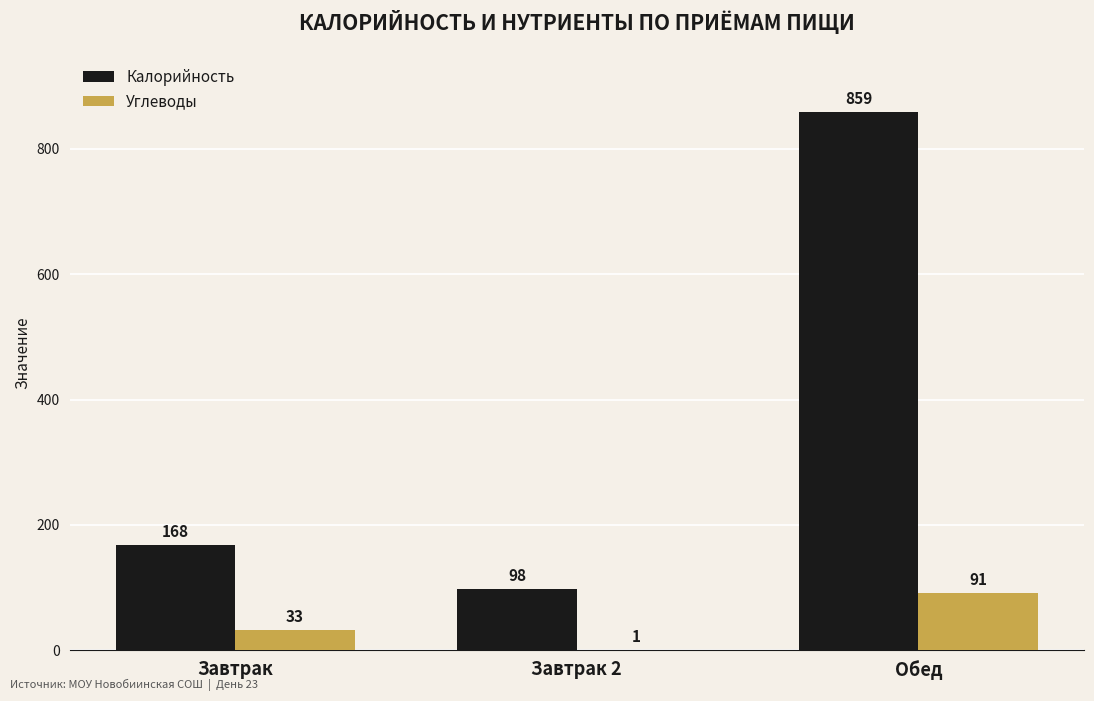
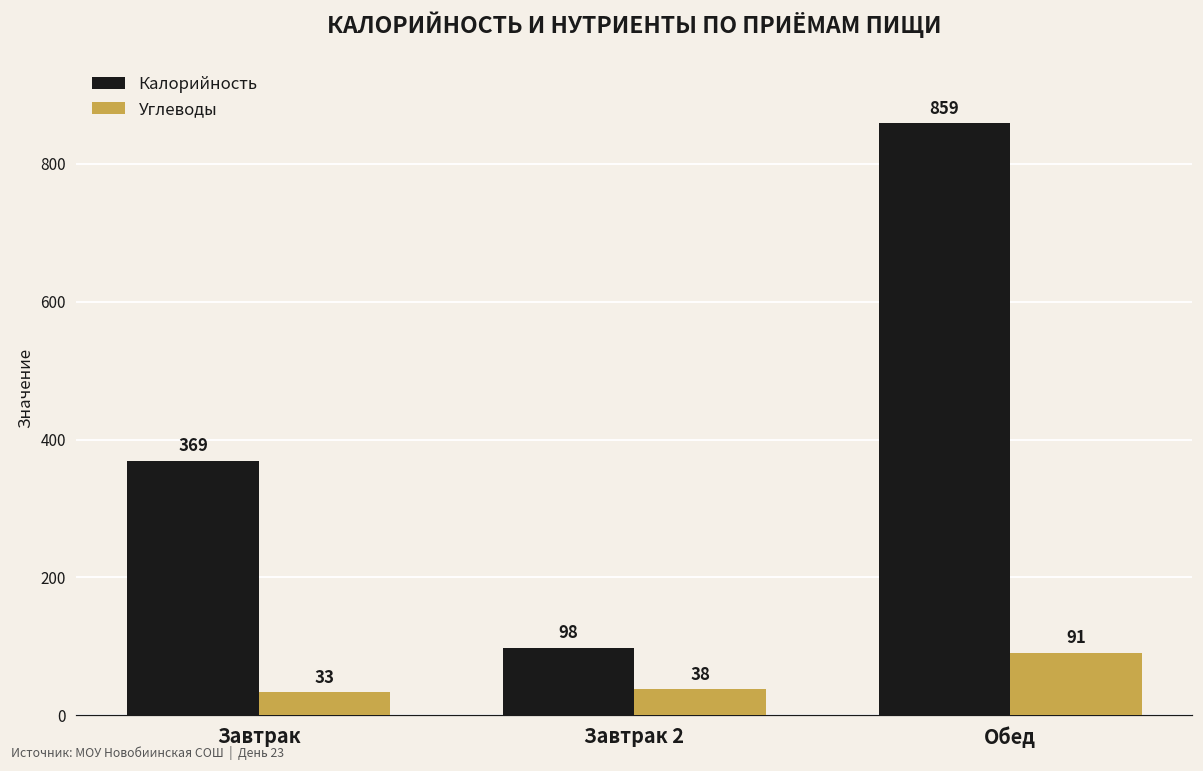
Калорийность, Завтрак: 168 -> 369
Углеводы, Завтрак 2: 1 -> 38
